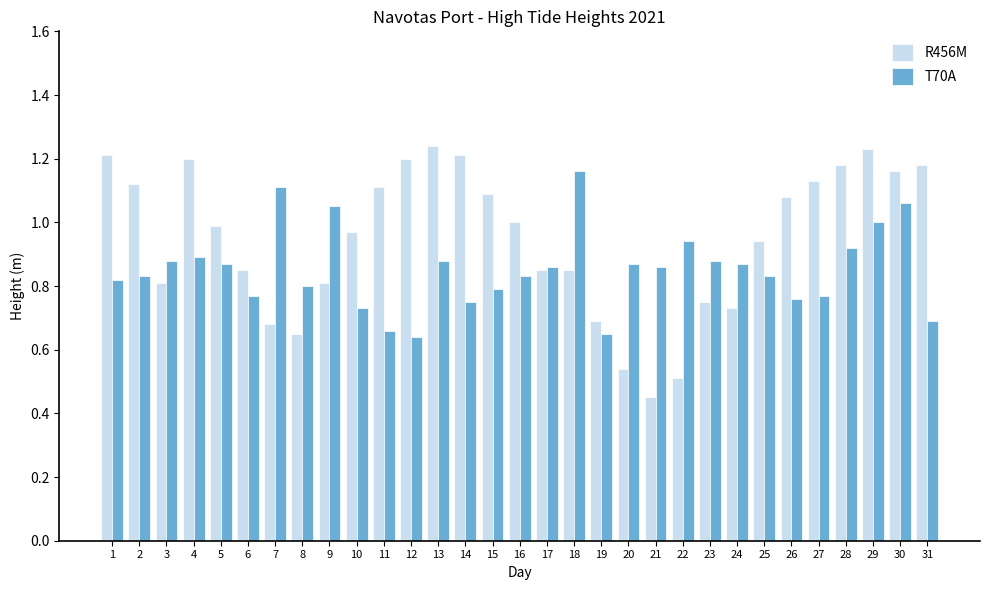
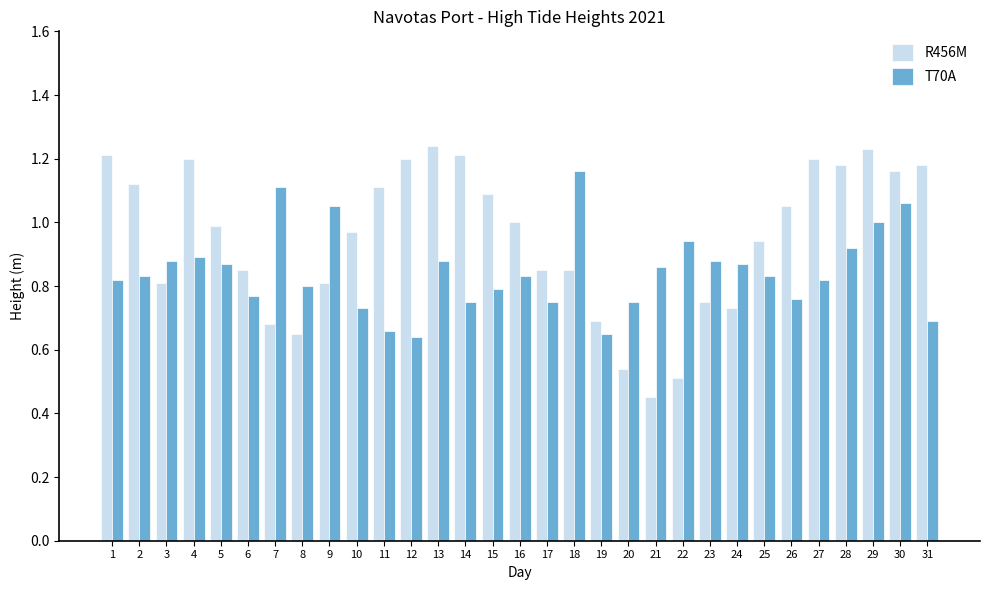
T70A, 17: 0.86 -> 0.75
T70A, 20: 0.87 -> 0.75
R456M, 26: 1.08 -> 1.05
R456M, 27: 1.13 -> 1.20
T70A, 27: 0.77 -> 0.82
